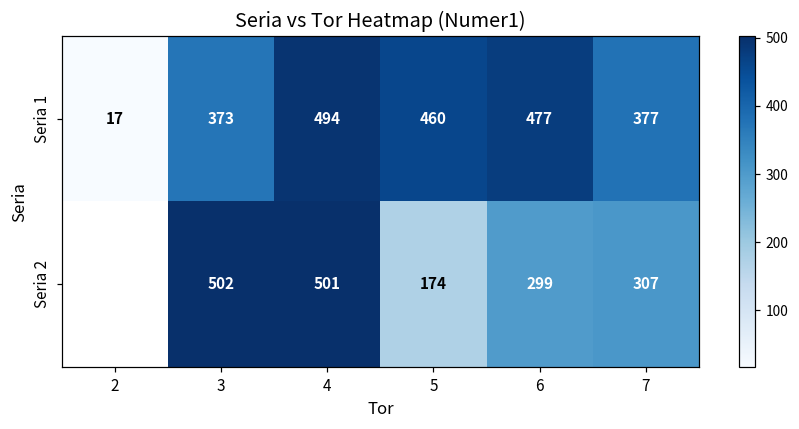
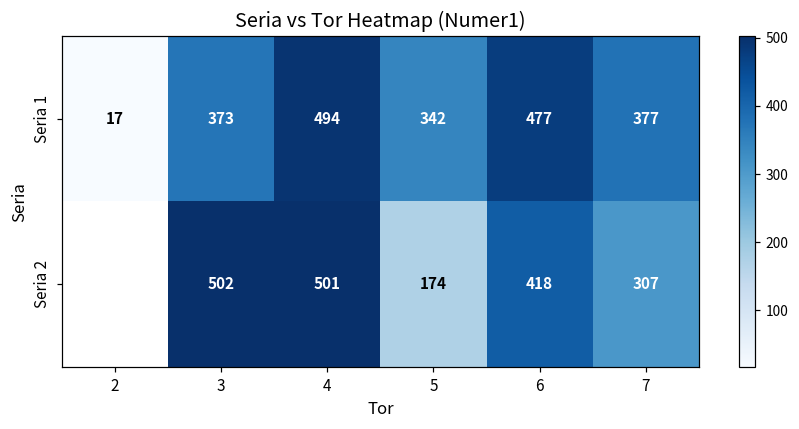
Seria 1, 5: 460 -> 342
Seria 2, 6: 299 -> 418
